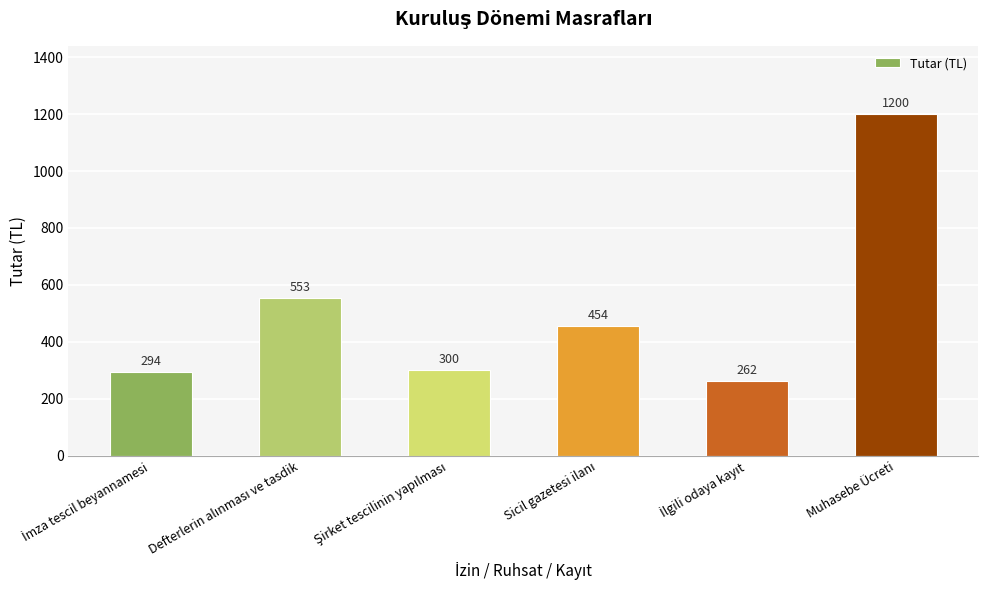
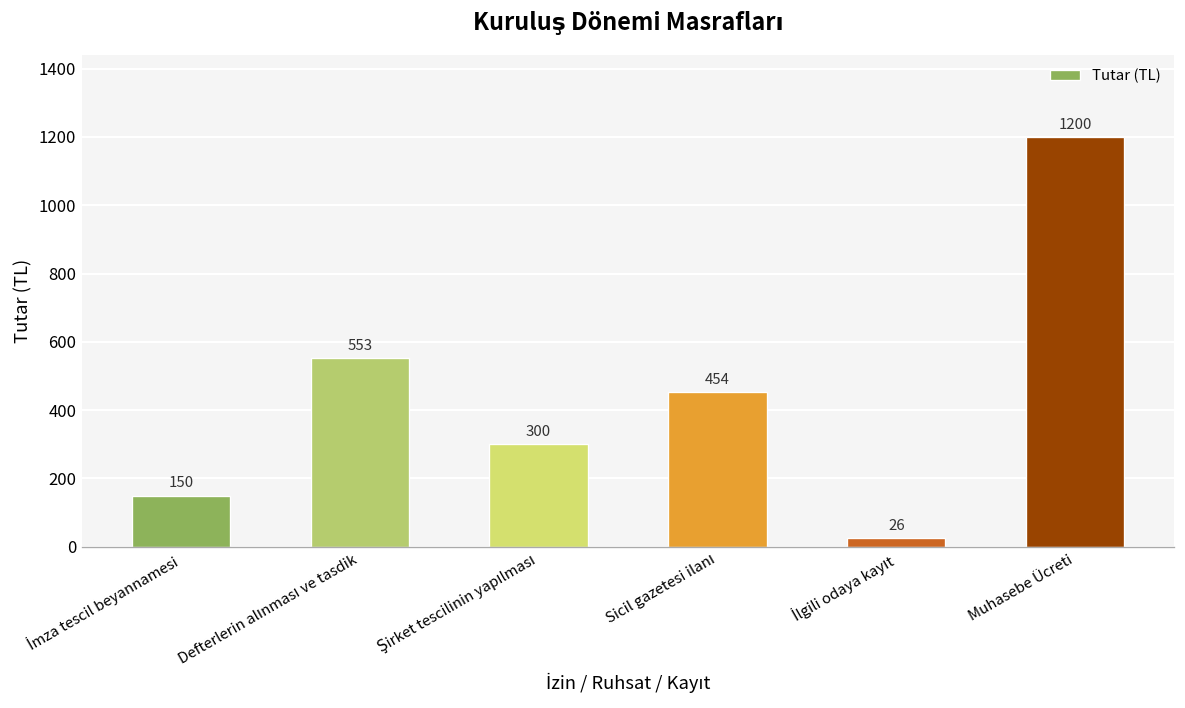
İmza tescil beyannamesi: 294 -> 150
İlgili odaya kayıt: 262 -> 26
